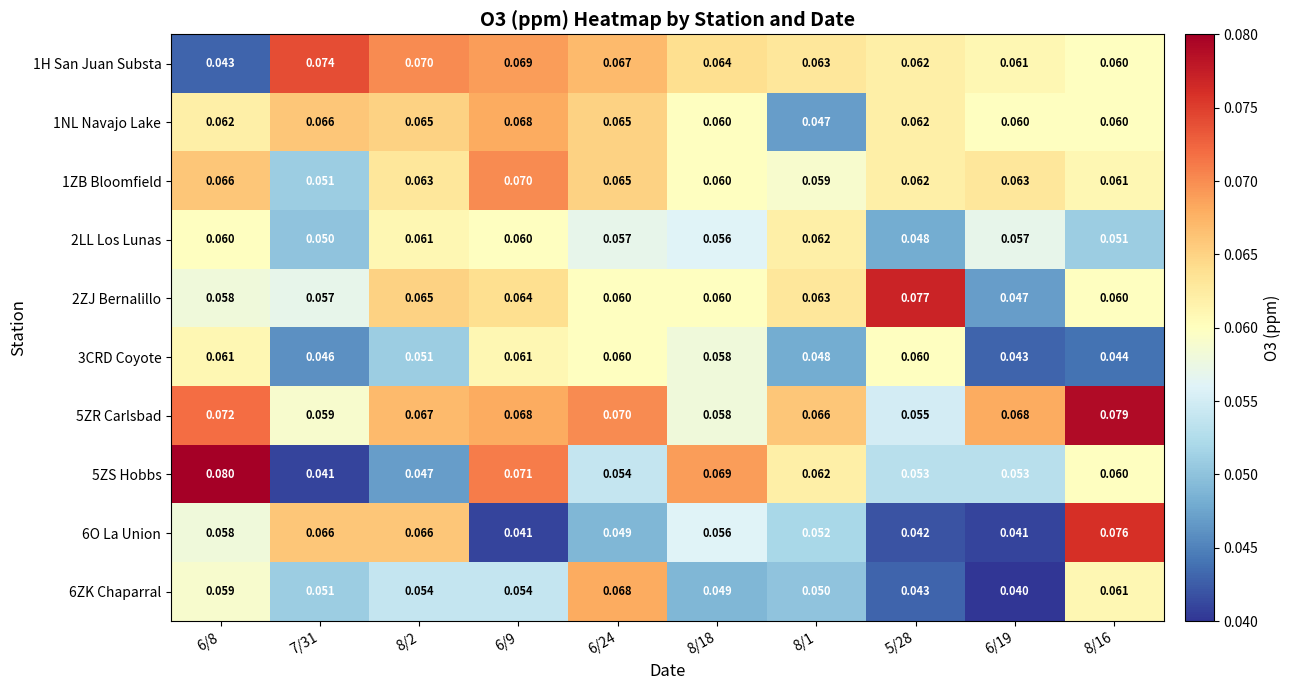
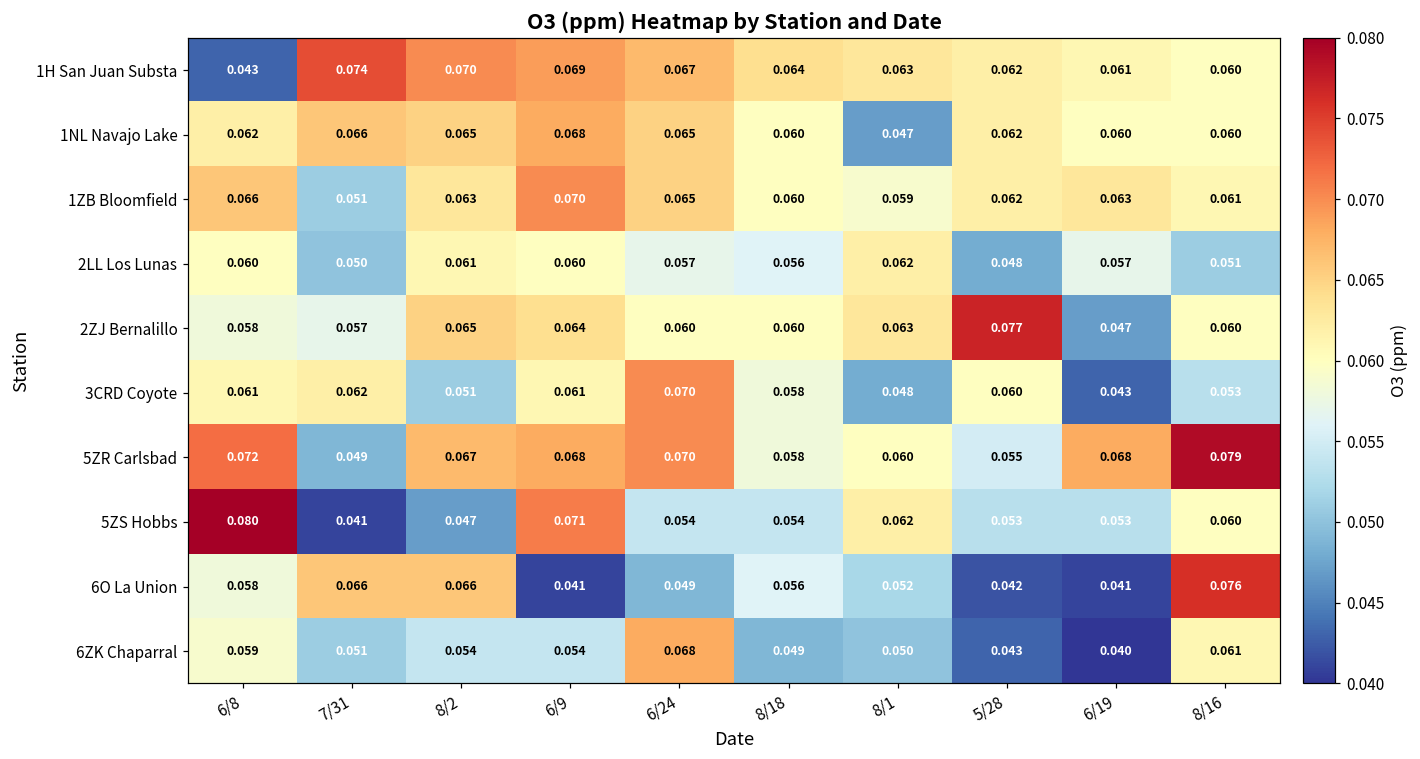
3CRD Coyote, 7/31: 0.046 -> 0.062
3CRD Coyote, 6/24: 0.060 -> 0.070
3CRD Coyote, 8/16: 0.044 -> 0.053
5ZR Carlsbad, 7/31: 0.059 -> 0.049
5ZR Carlsbad, 8/1: 0.066 -> 0.060
5ZS Hobbs, 8/18: 0.069 -> 0.054
